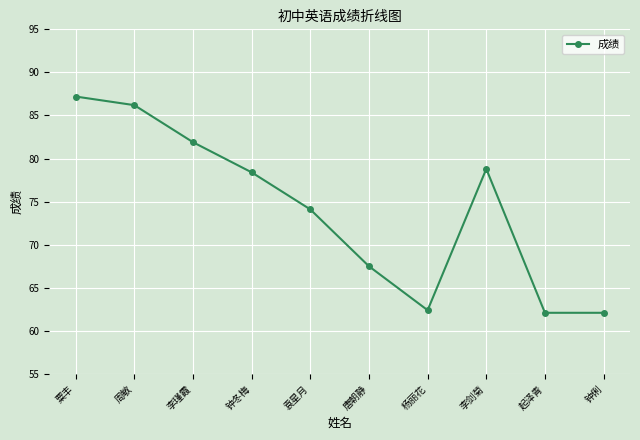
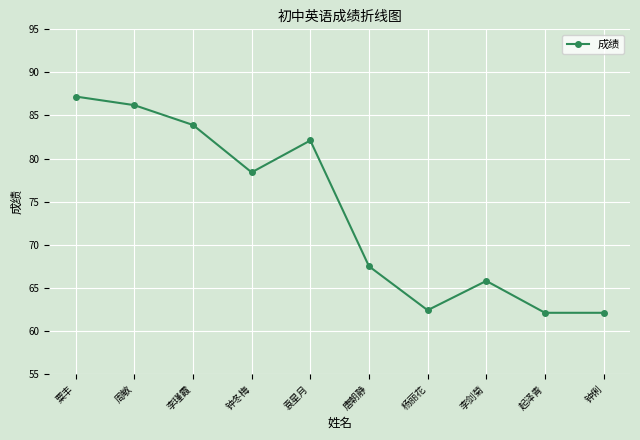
李瑾霞: 82 -> 84
袁星月: 74 -> 82
李剑菊: 79 -> 66
